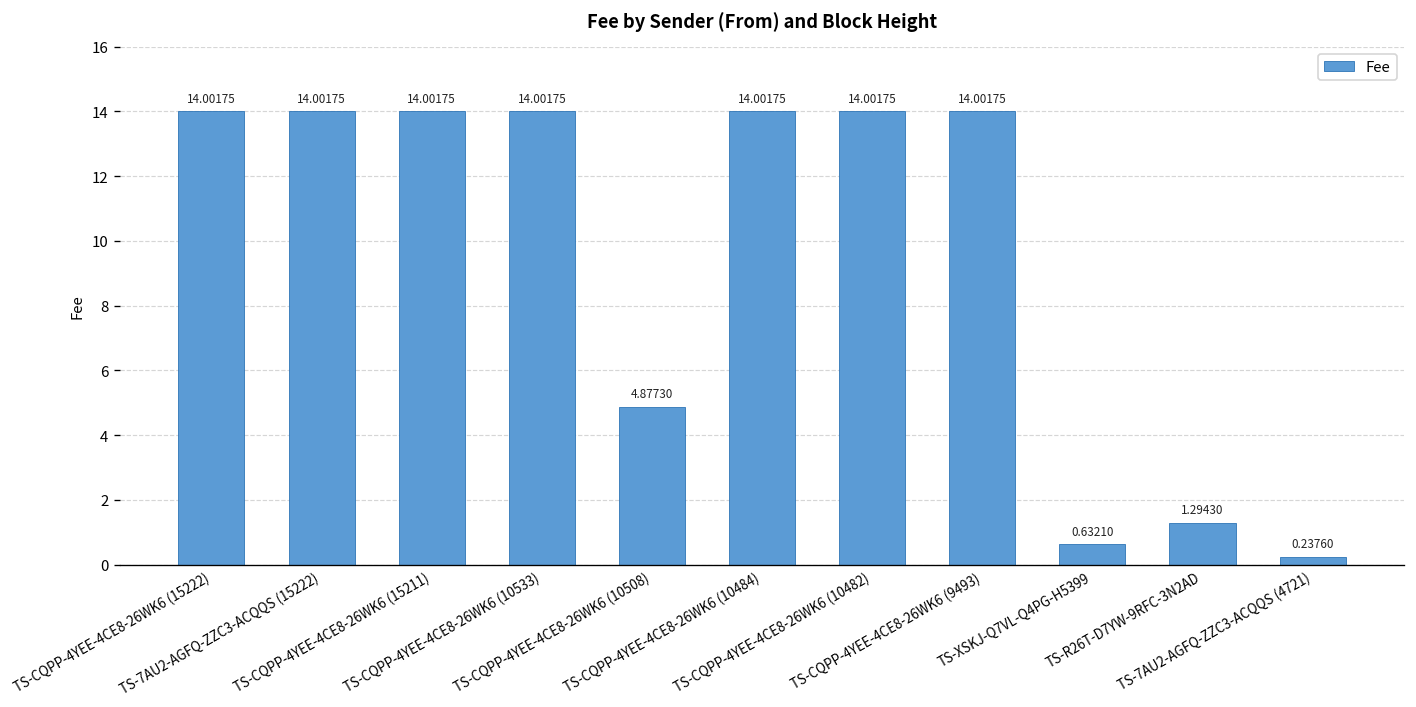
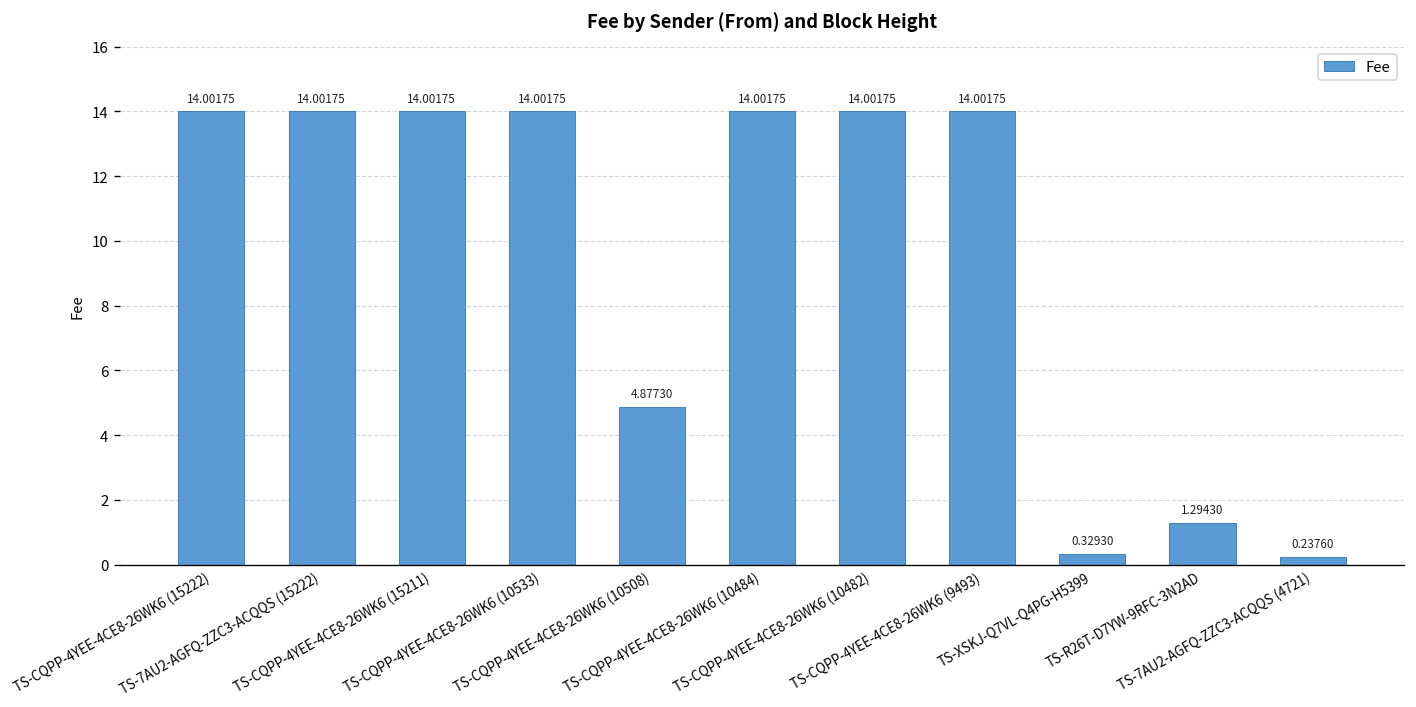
TS-XSKJ-Q7VL-Q4PG-H5399: 0.63210 -> 0.32930
